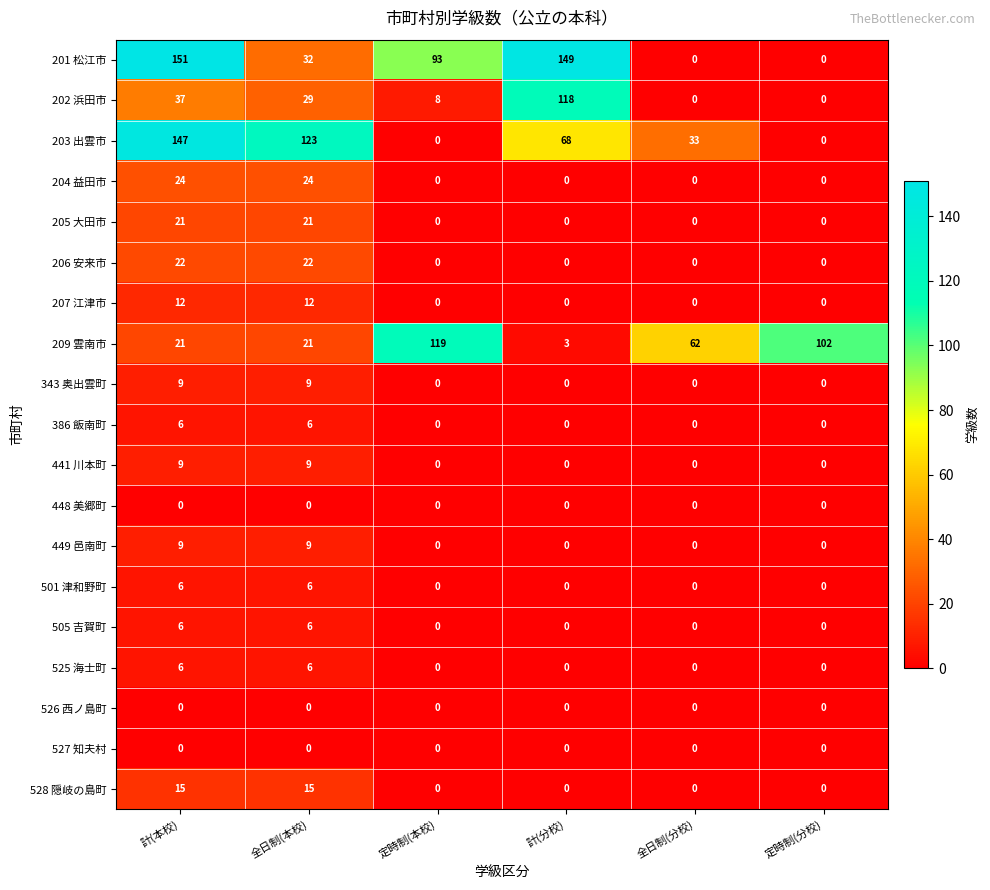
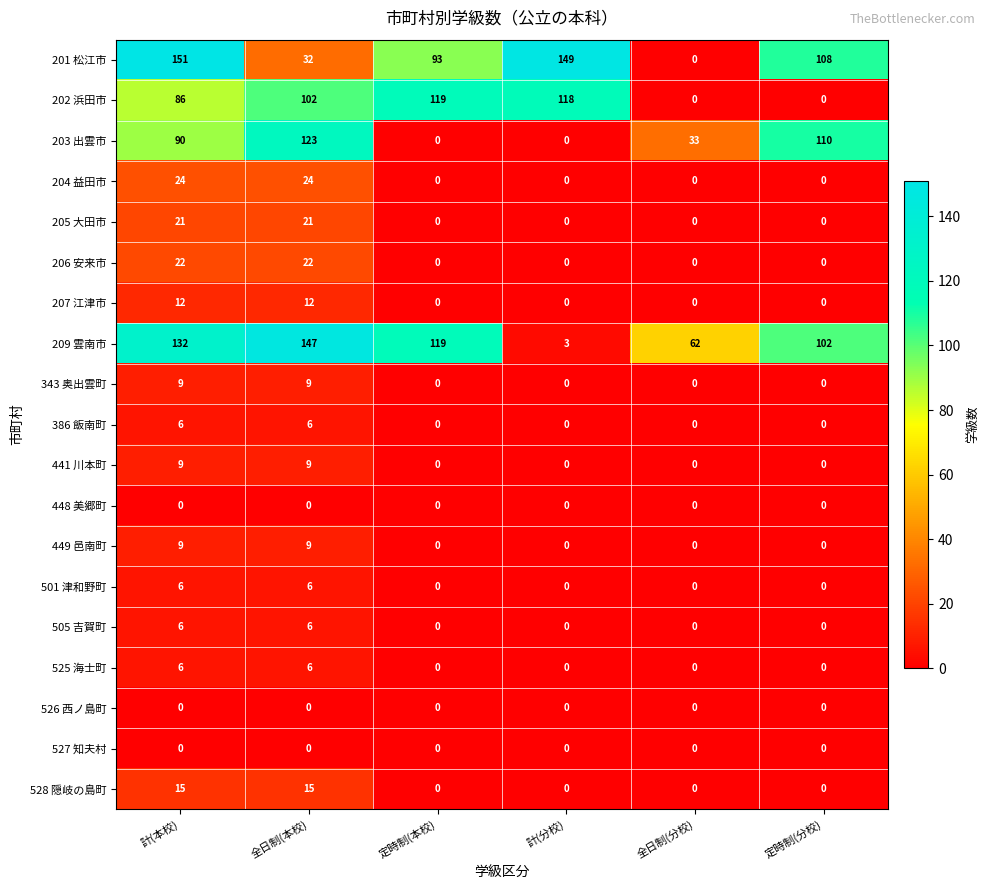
201 松江市, 定時制(分校): 0 -> 108
202 浜田市, 計(本校): 37 -> 86
202 浜田市, 全日制(本校): 29 -> 102
202 浜田市, 定時制(本校): 8 -> 119
203 出雲市, 計(本校): 147 -> 90
203 出雲市, 計(分校): 68 -> 0
203 出雲市, 定時制(分校): 0 -> 110
209 雲南市, 計(本校): 21 -> 132
209 雲南市, 全日制(本校): 21 -> 147
